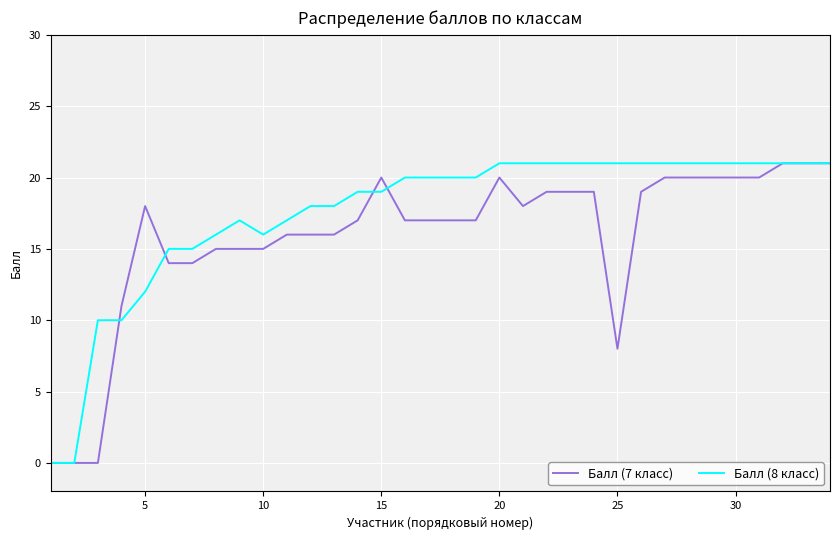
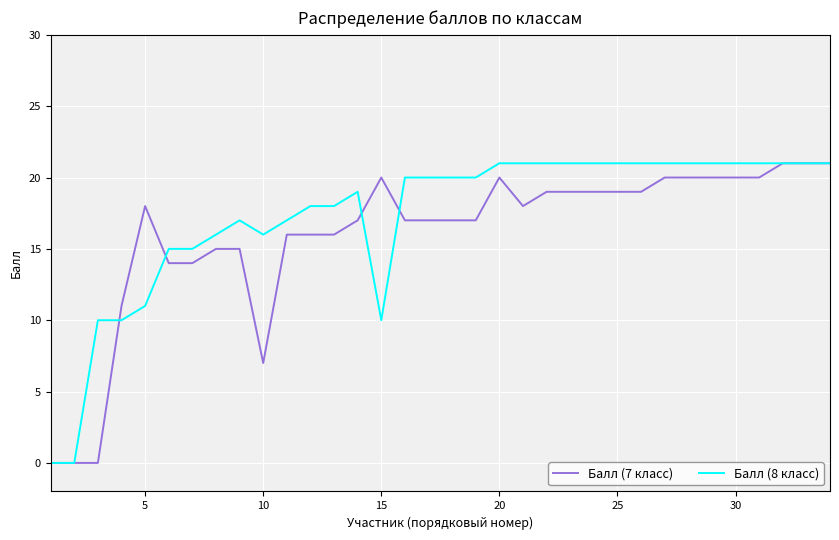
Балл (8 класс), 5: 12 -> 11
Балл (7 класс), 10: 15 -> 7
Балл (8 класс), 15: 19 -> 10
Балл (7 класс), 25: 8 -> 19
